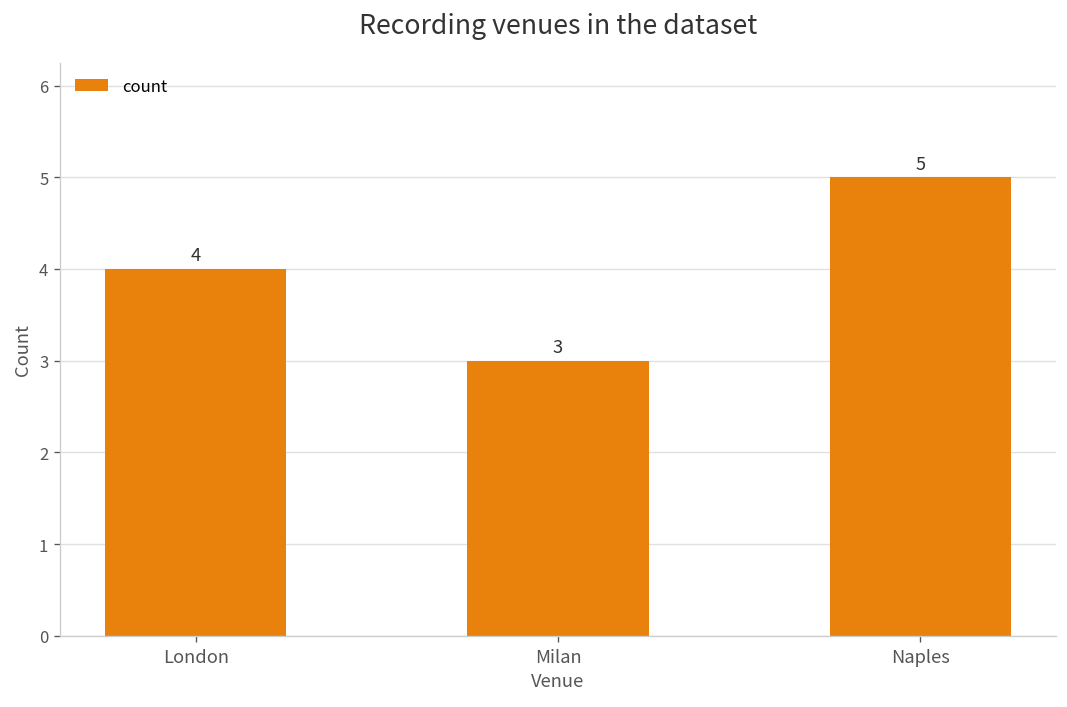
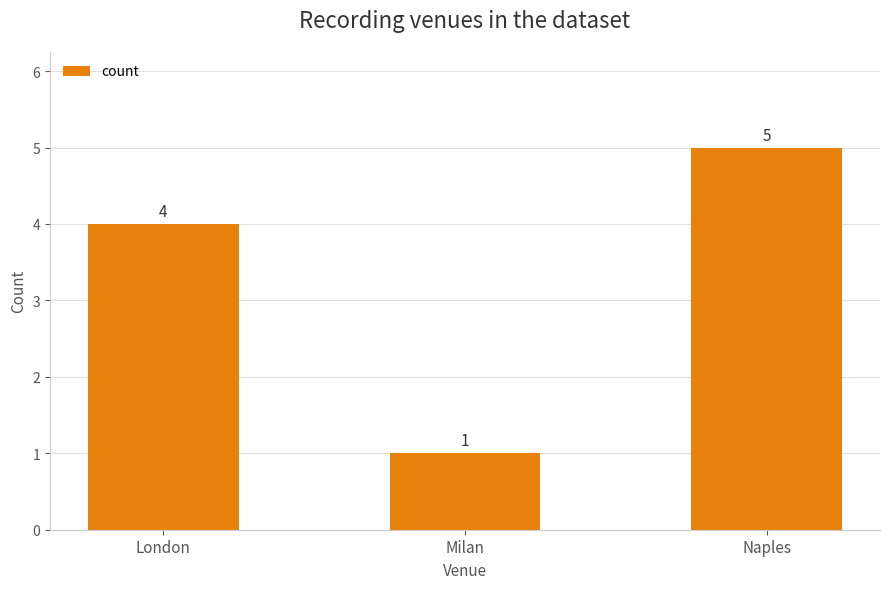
Milan: 3 -> 1
